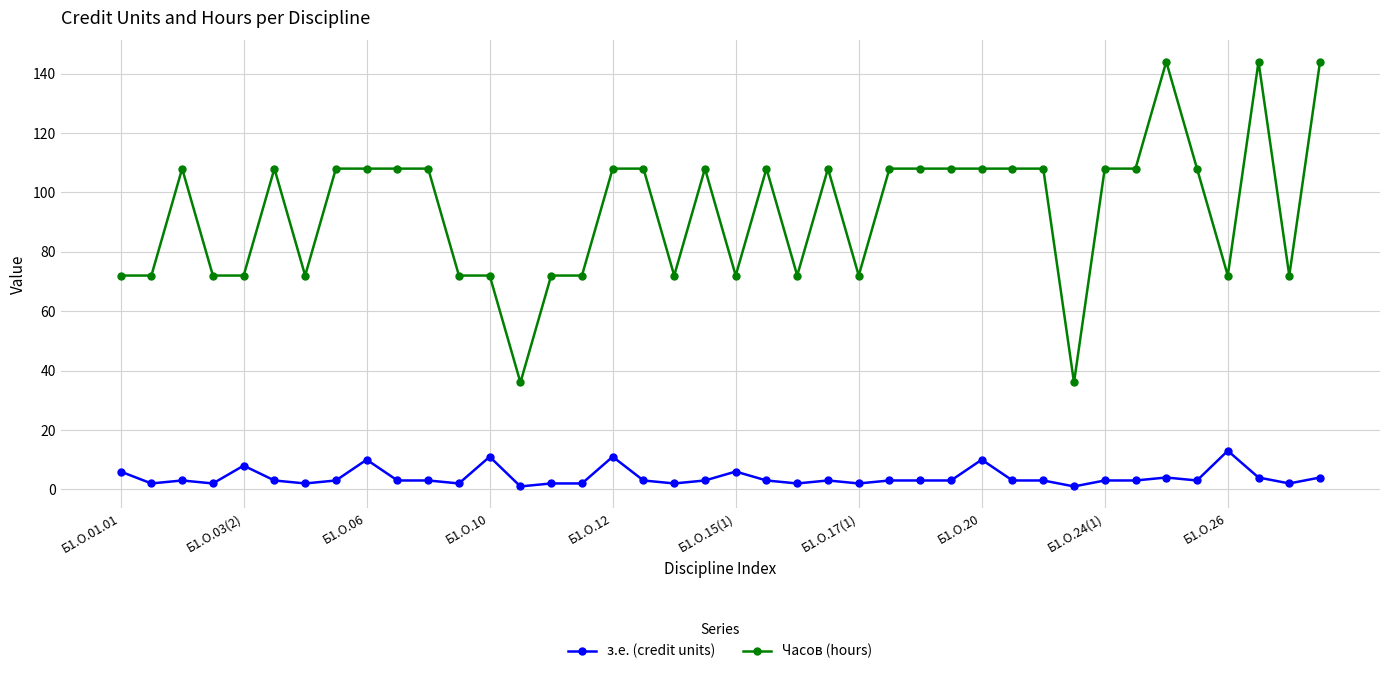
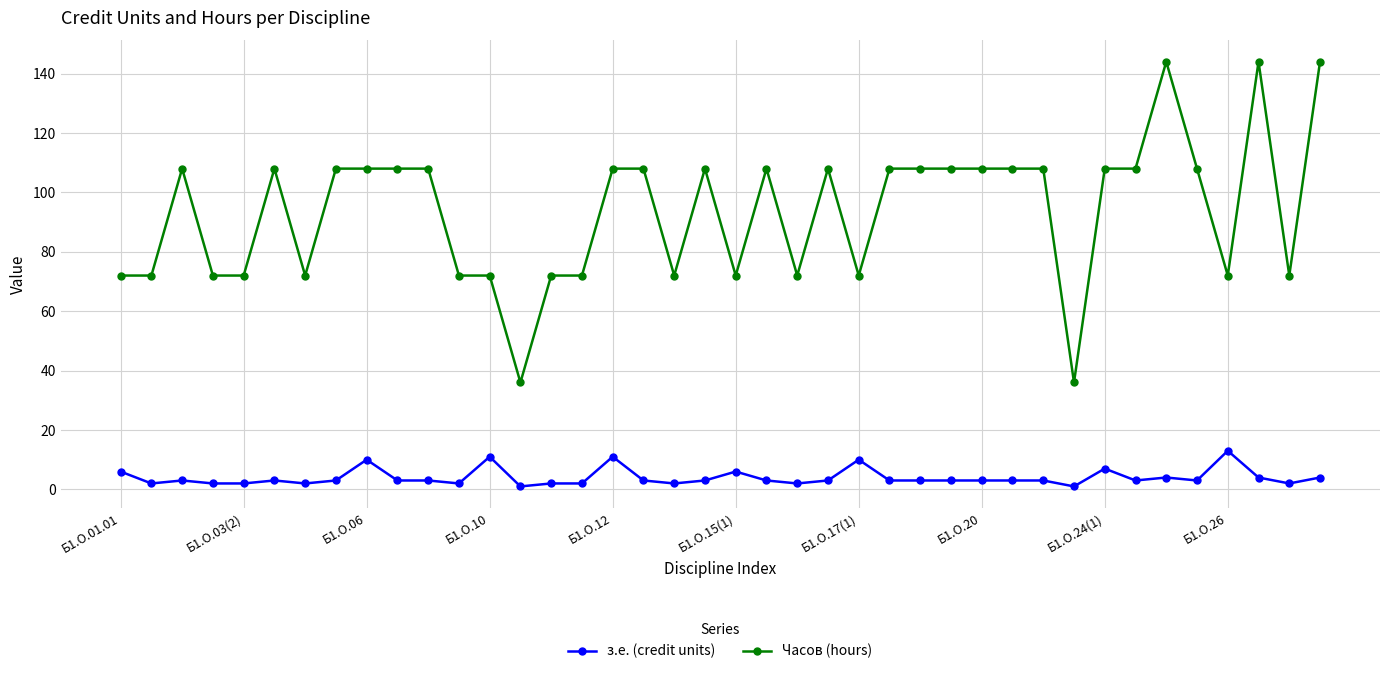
з.е. (credit units), Б1.О.03(2): 8 -> 2
з.е. (credit units), Б1.О.17(1): 2 -> 10
з.е. (credit units), Б1.О.20: 10 -> 3
з.е. (credit units), Б1.О.24(1): 3 -> 7
